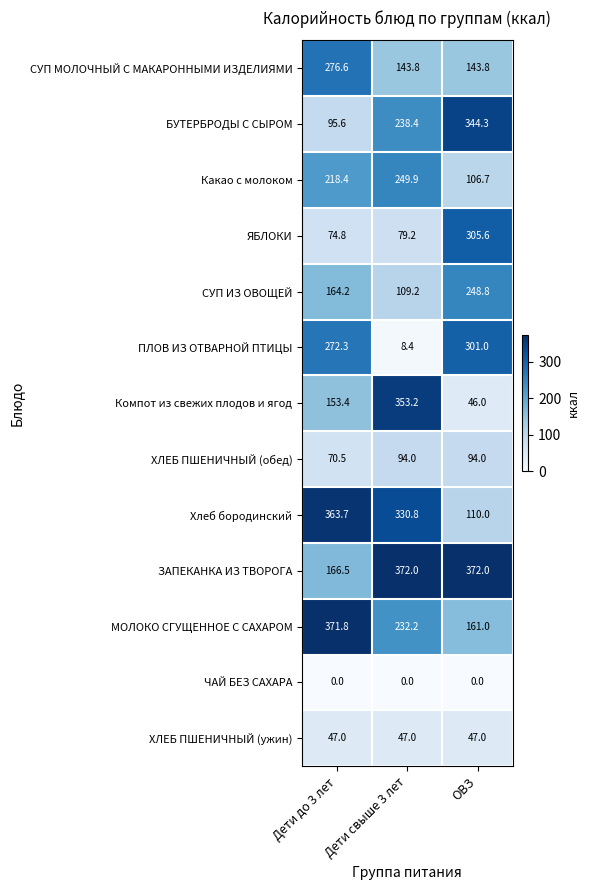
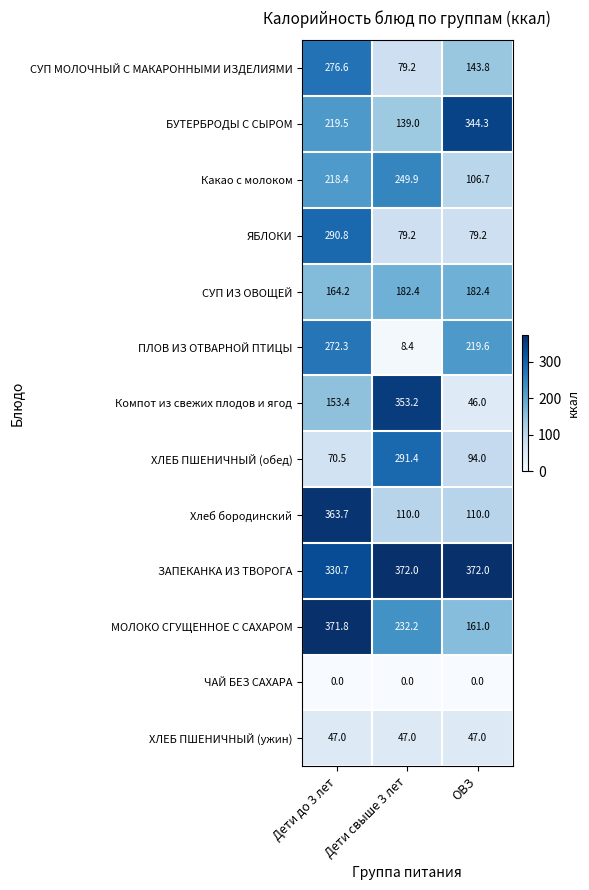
СУП МОЛОЧНЫЙ С МАКАРОННЫМИ ИЗДЕЛИЯМИ, Дети свыше 3 лет: 143.8 -> 79.2
БУТЕРБРОДЫ С СЫРОМ, Дети до 3 лет: 95.6 -> 219.5
БУТЕРБРОДЫ С СЫРОМ, Дети свыше 3 лет: 238.4 -> 139.0
ЯБЛОКИ, Дети до 3 лет: 74.8 -> 290.8
ЯБЛОКИ, ОВЗ: 305.6 -> 79.2
СУП ИЗ ОВОЩЕЙ, Дети свыше 3 лет: 109.2 -> 182.4
СУП ИЗ ОВОЩЕЙ, ОВЗ: 248.8 -> 182.4
ПЛОВ ИЗ ОТВАРНОЙ ПТИЦЫ, ОВЗ: 301.0 -> 219.6
ХЛЕБ ПШЕНИЧНЫЙ (обед), Дети свыше 3 лет: 94.0 -> 291.4
Хлеб бородинский, Дети свыше 3 лет: 330.8 -> 110.0
ЗАПЕКАНКА ИЗ ТВОРОГА, Дети до 3 лет: 166.5 -> 330.7
